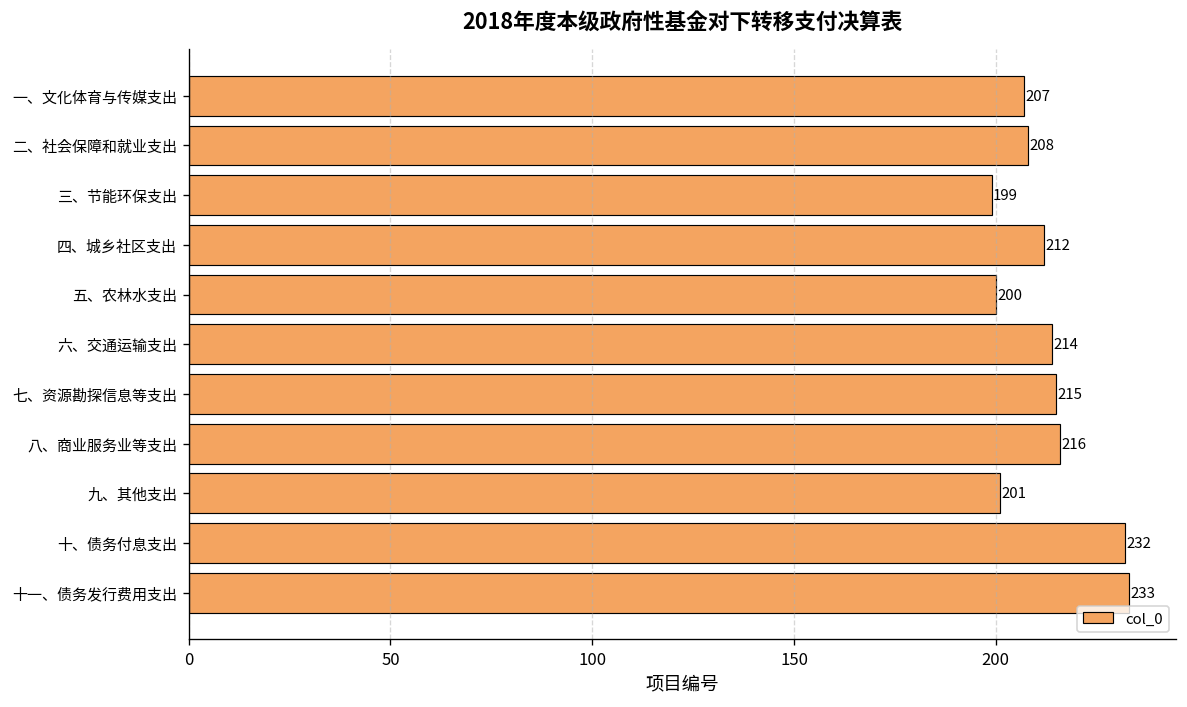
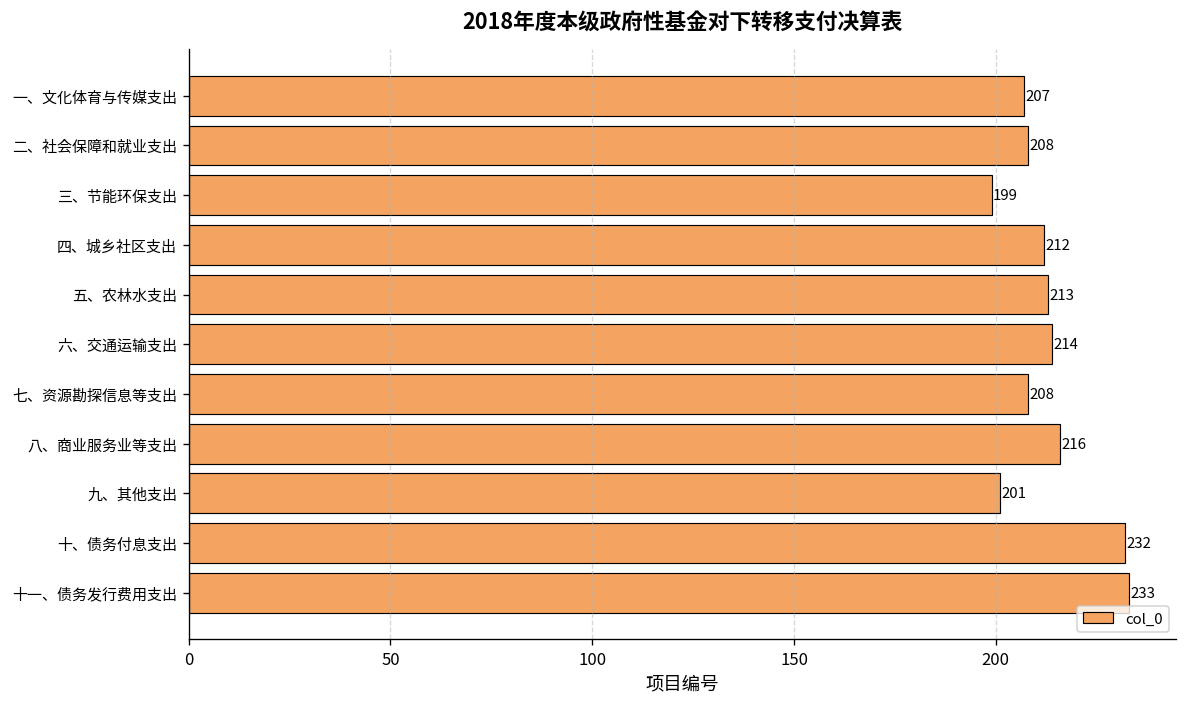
五、农林水支出: 200 -> 213
七、资源勘探信息等支出: 215 -> 208
